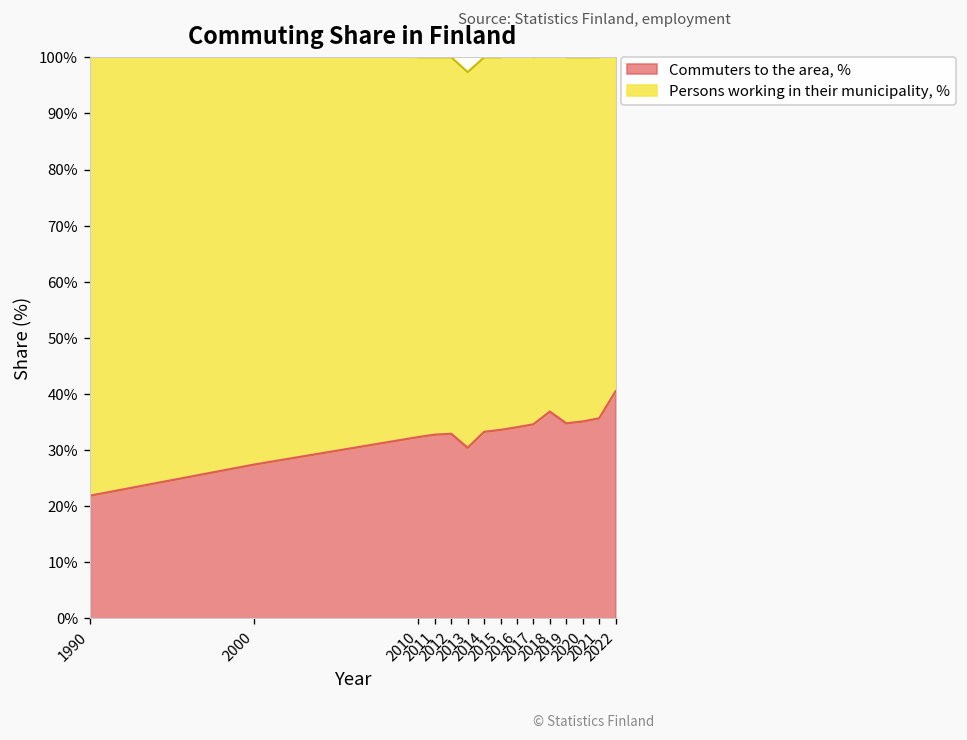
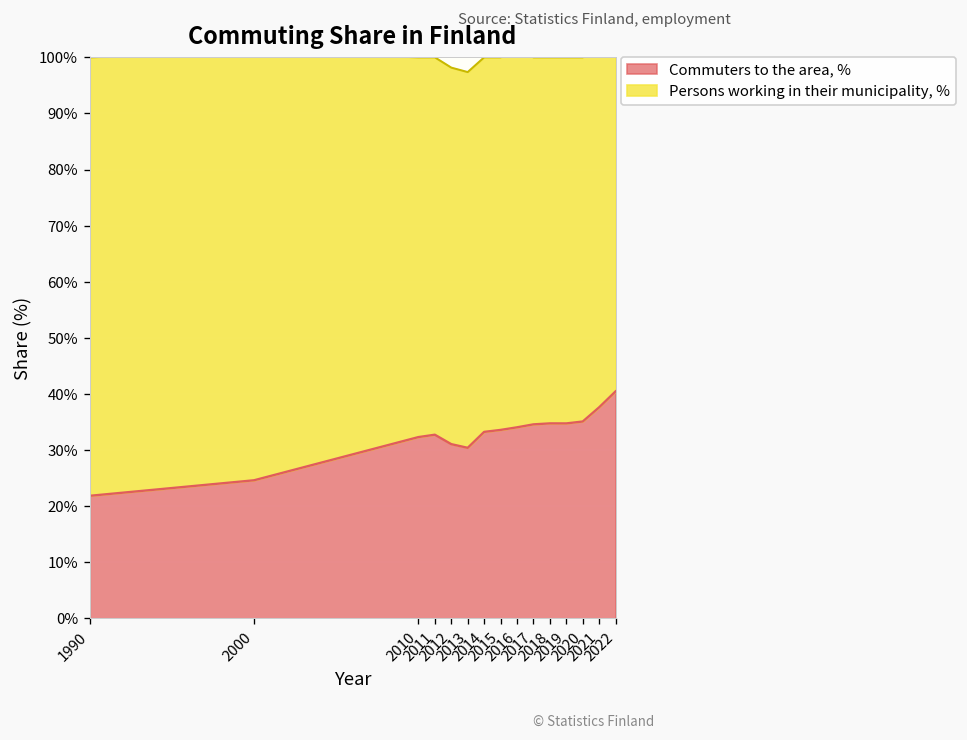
Commuters to the area, %, 2000: 27% -> 25%
Commuters to the area, %, 2012: 33% -> 31%
Commuters to the area, %, 2018: 37% -> 35%
Commuters to the area, %, 2021: 36% -> 38%
